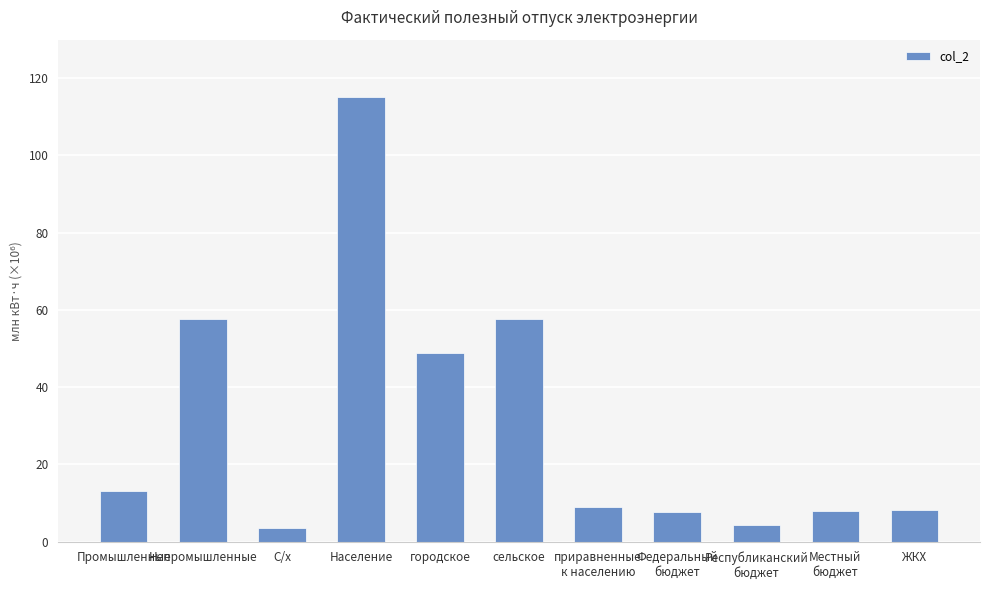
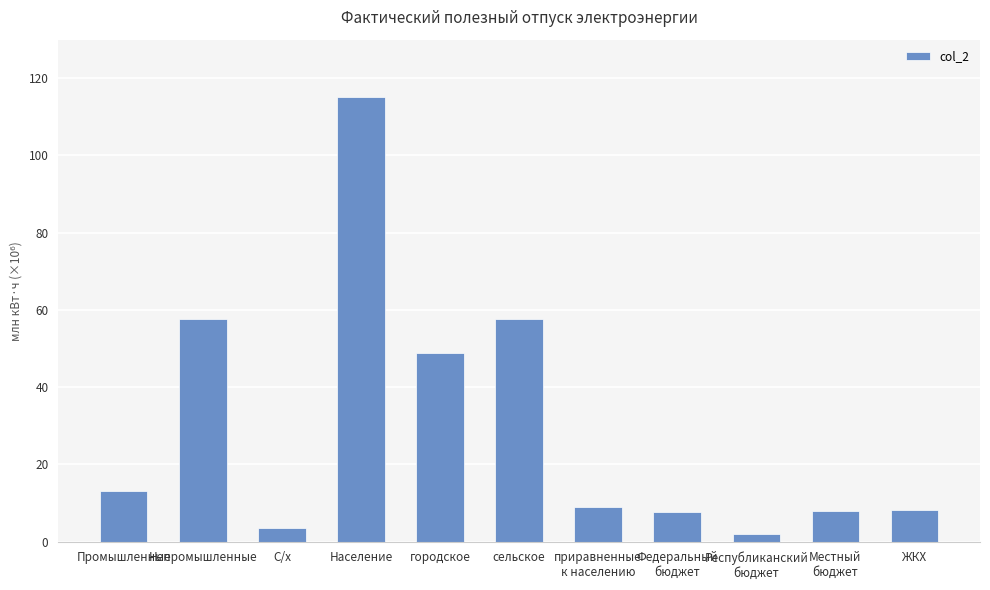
Республиканский бюджет: 4 -> 2
